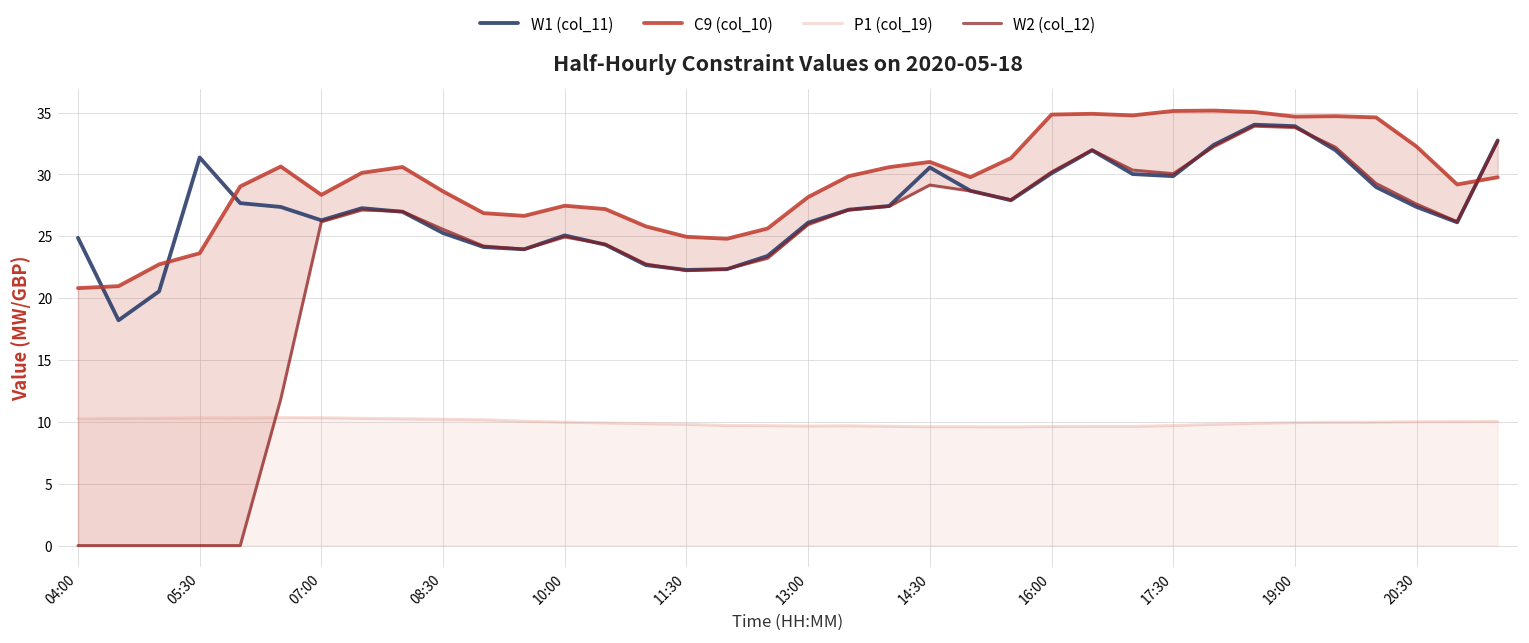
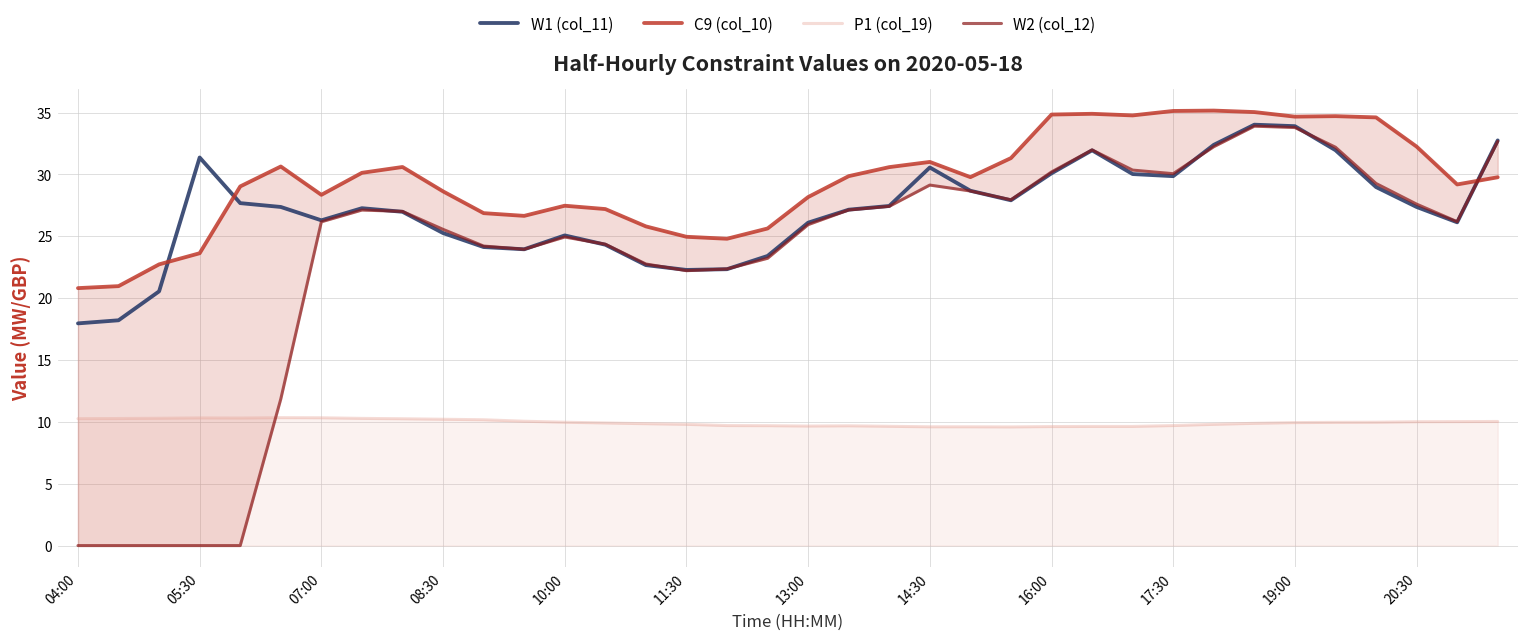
W1 (col_11), 04:00: 24.9 -> 18.0
